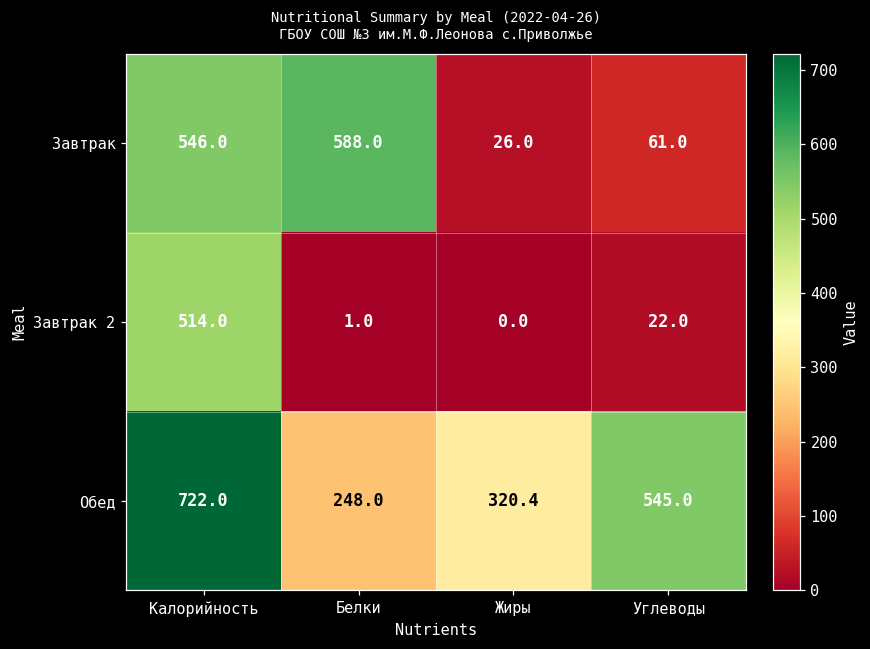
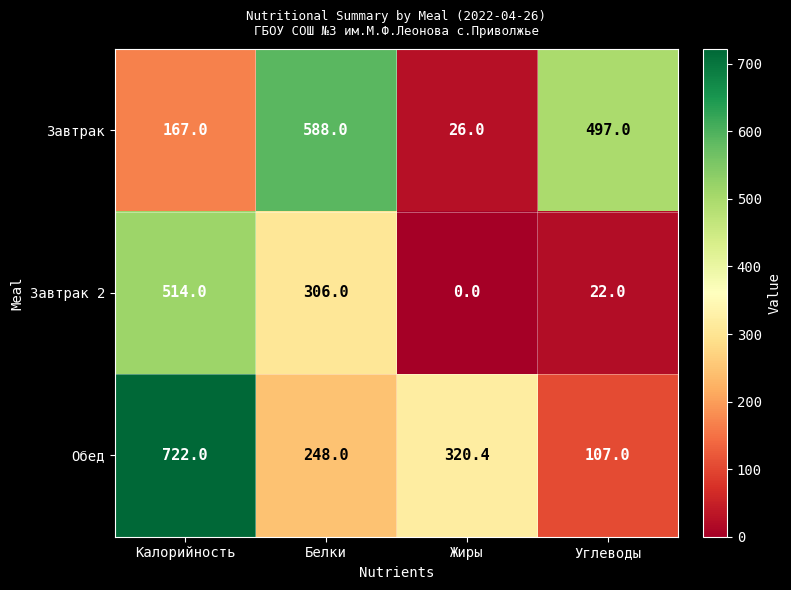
Завтрак, Калорийность: 546.0 -> 167.0
Завтрак, Углеводы: 61.0 -> 497.0
Завтрак 2, Белки: 1.0 -> 306.0
Обед, Углеводы: 545.0 -> 107.0
